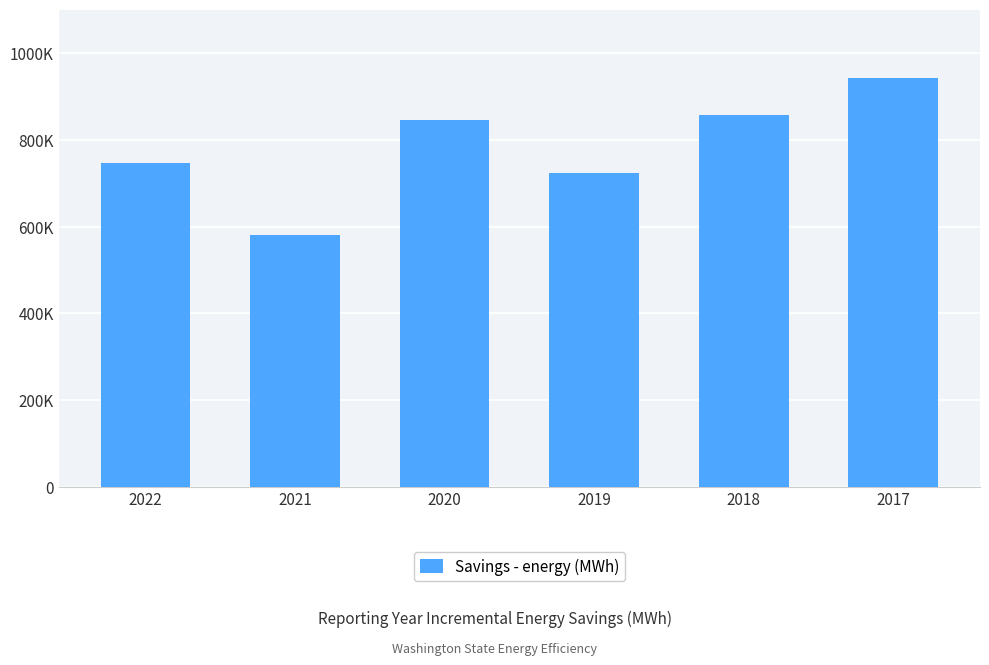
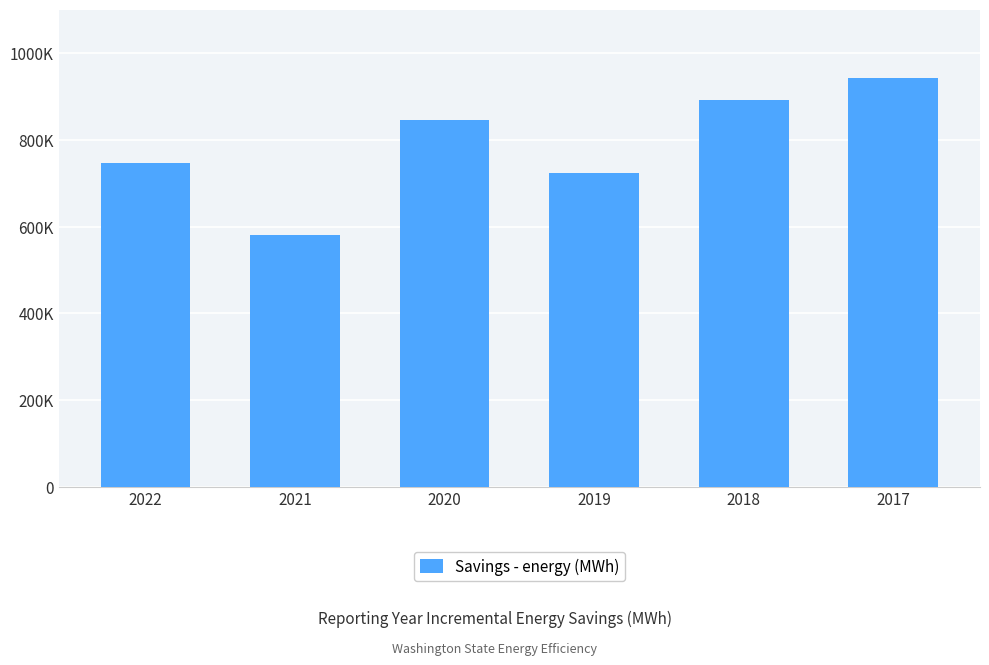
2018: 860000 -> 890000
